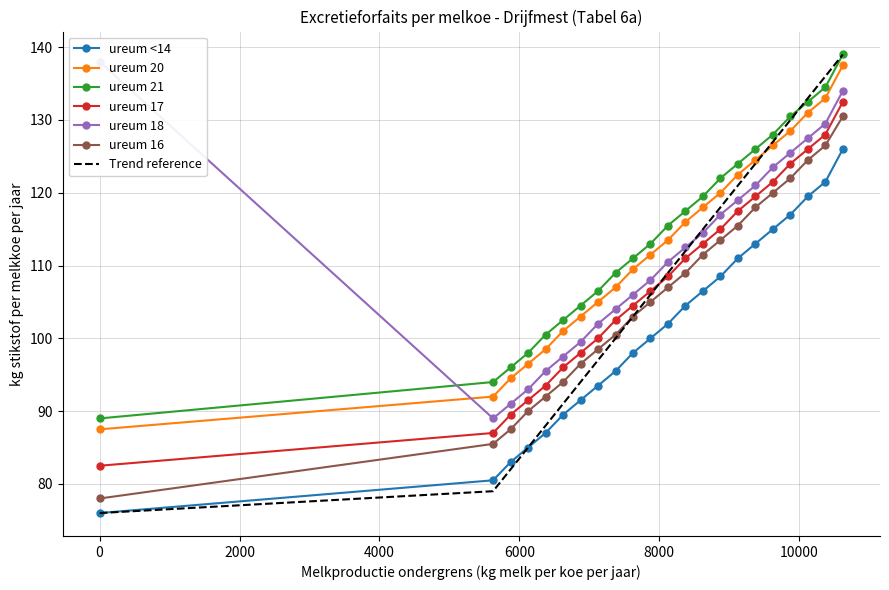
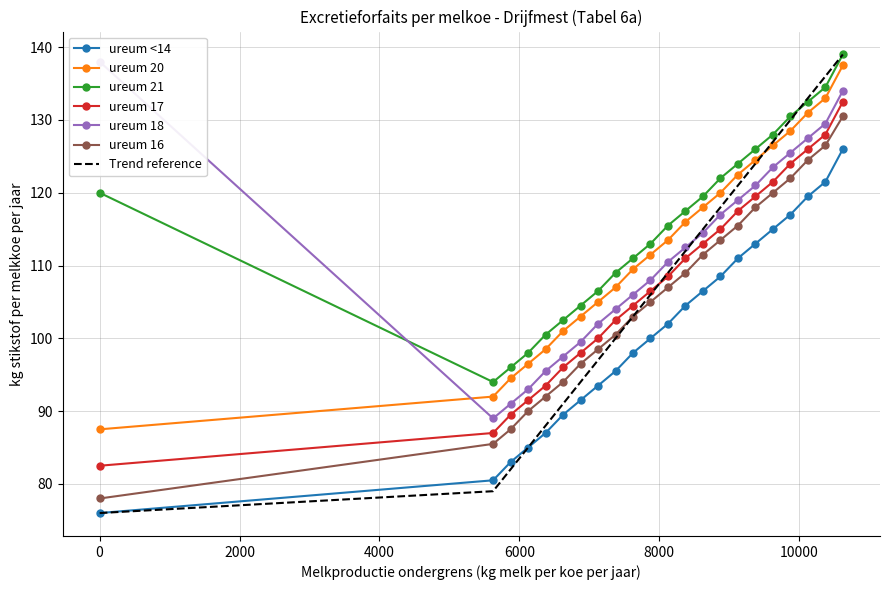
ureum 21, 0: 89 -> 120
